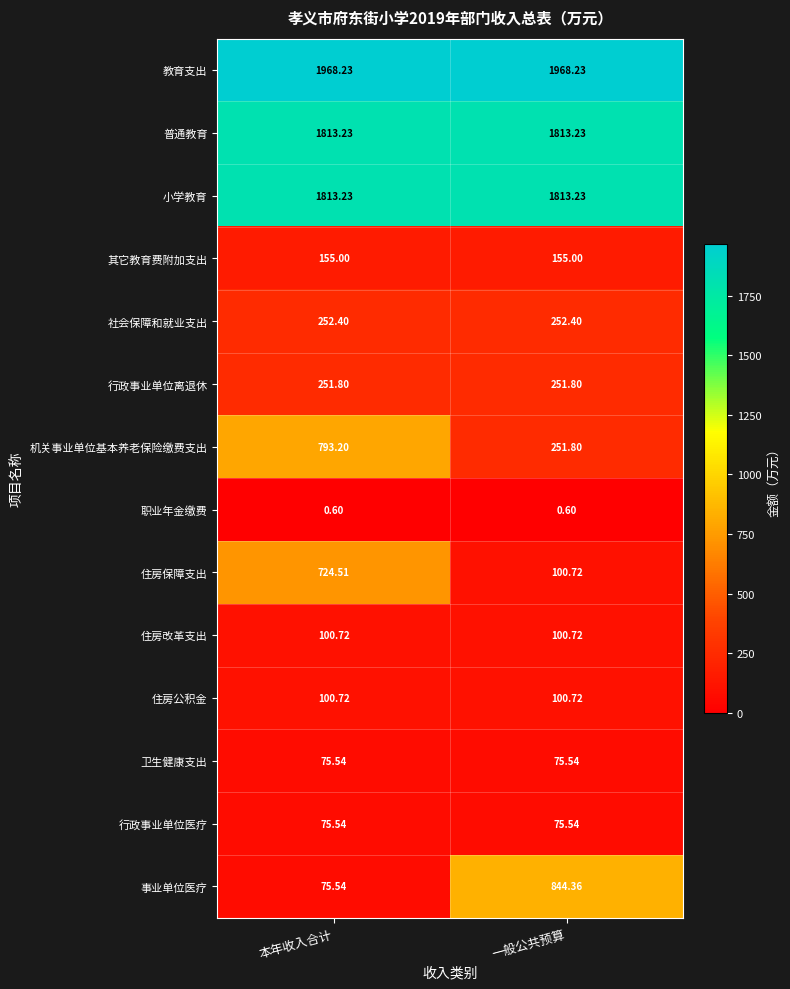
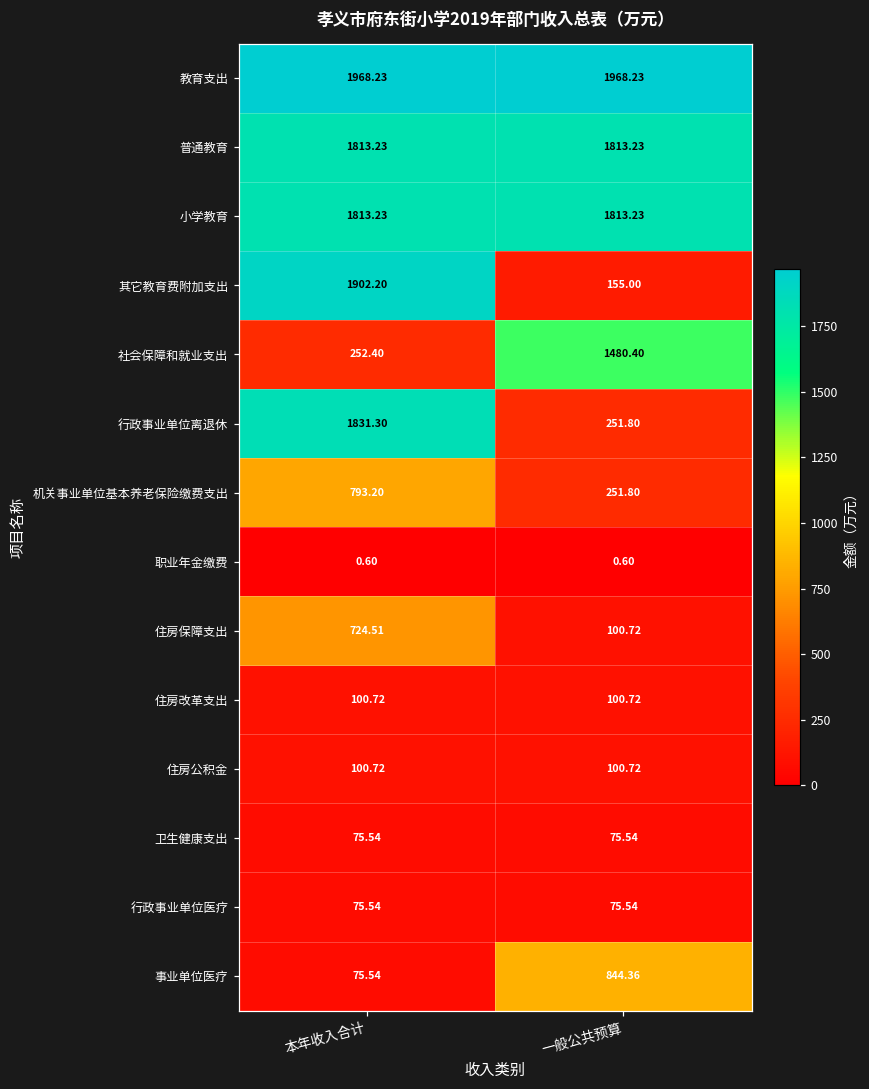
其它教育费附加支出, 本年收入合计: 155.00 -> 1902.20
社会保障和就业支出, 一般公共预算: 252.40 -> 1480.40
行政事业单位离退休, 本年收入合计: 251.80 -> 1831.30
